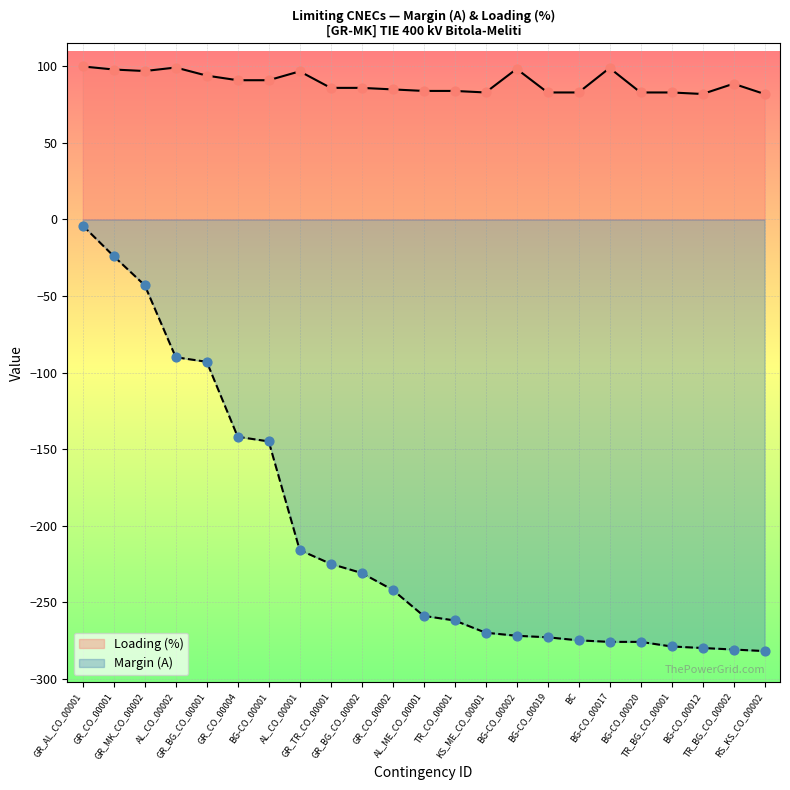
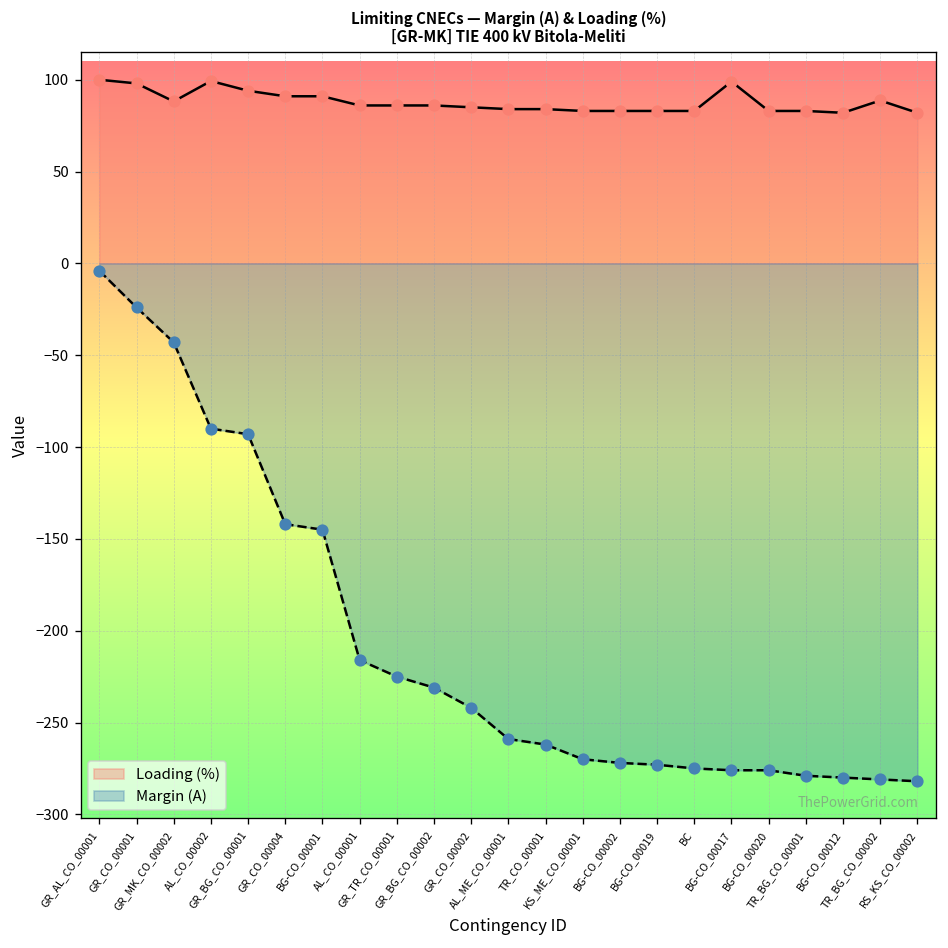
Loading (%), GR_MK_CO_00002: 97 -> 88
Loading (%), AL_CO_00001: 97 -> 86
Loading (%), BG-CO_00002: 98 -> 83
